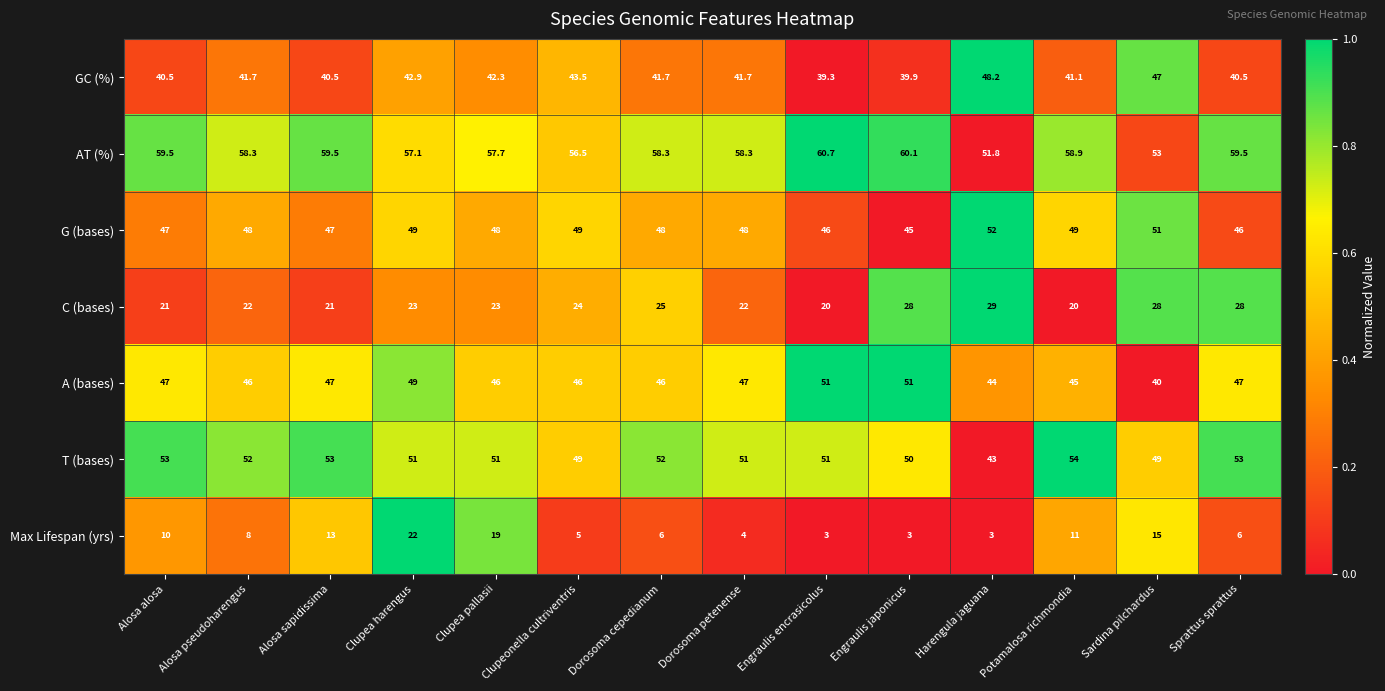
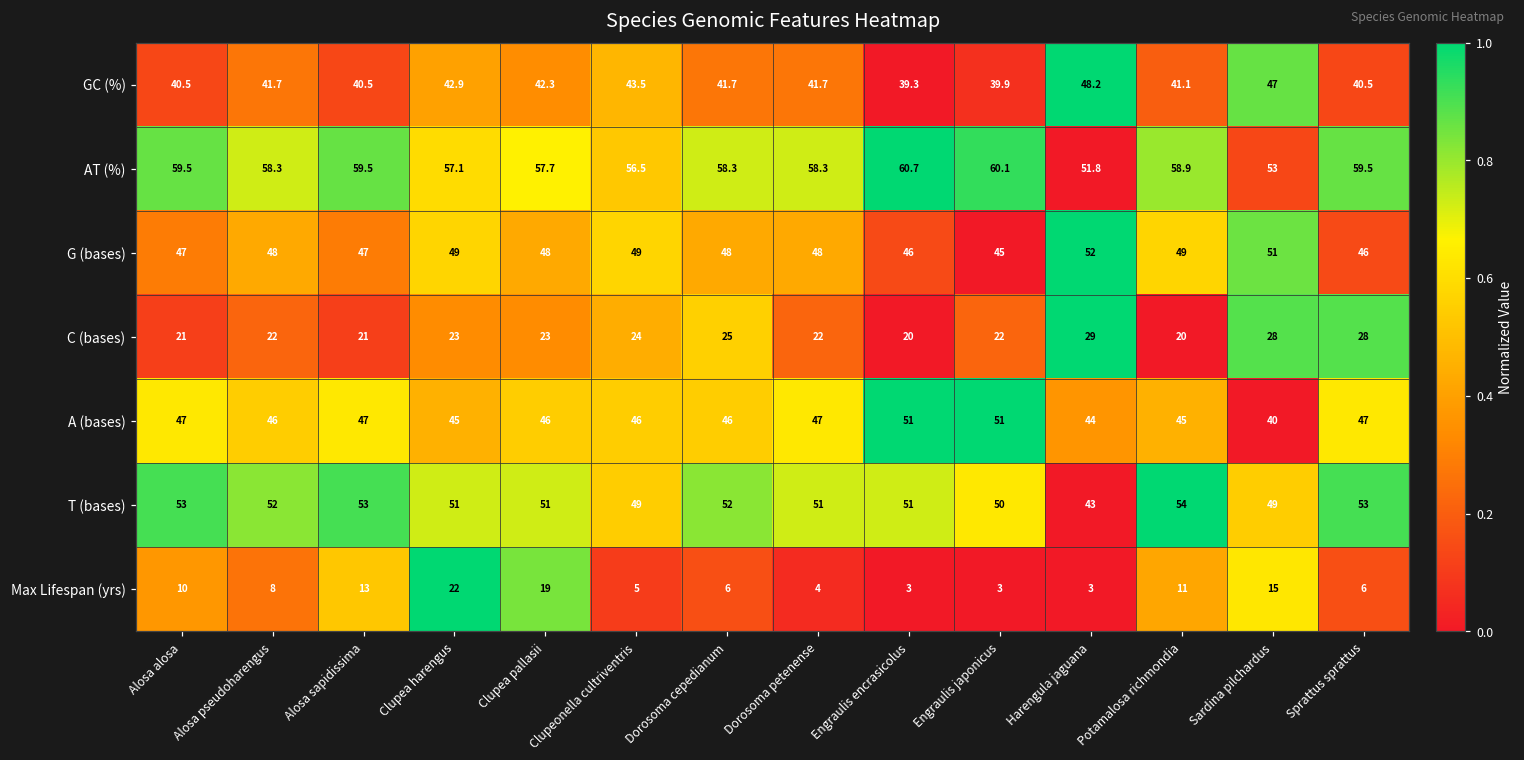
C (bases), Engraulis japonicus: 28 -> 22
A (bases), Clupea harengus: 49 -> 45
